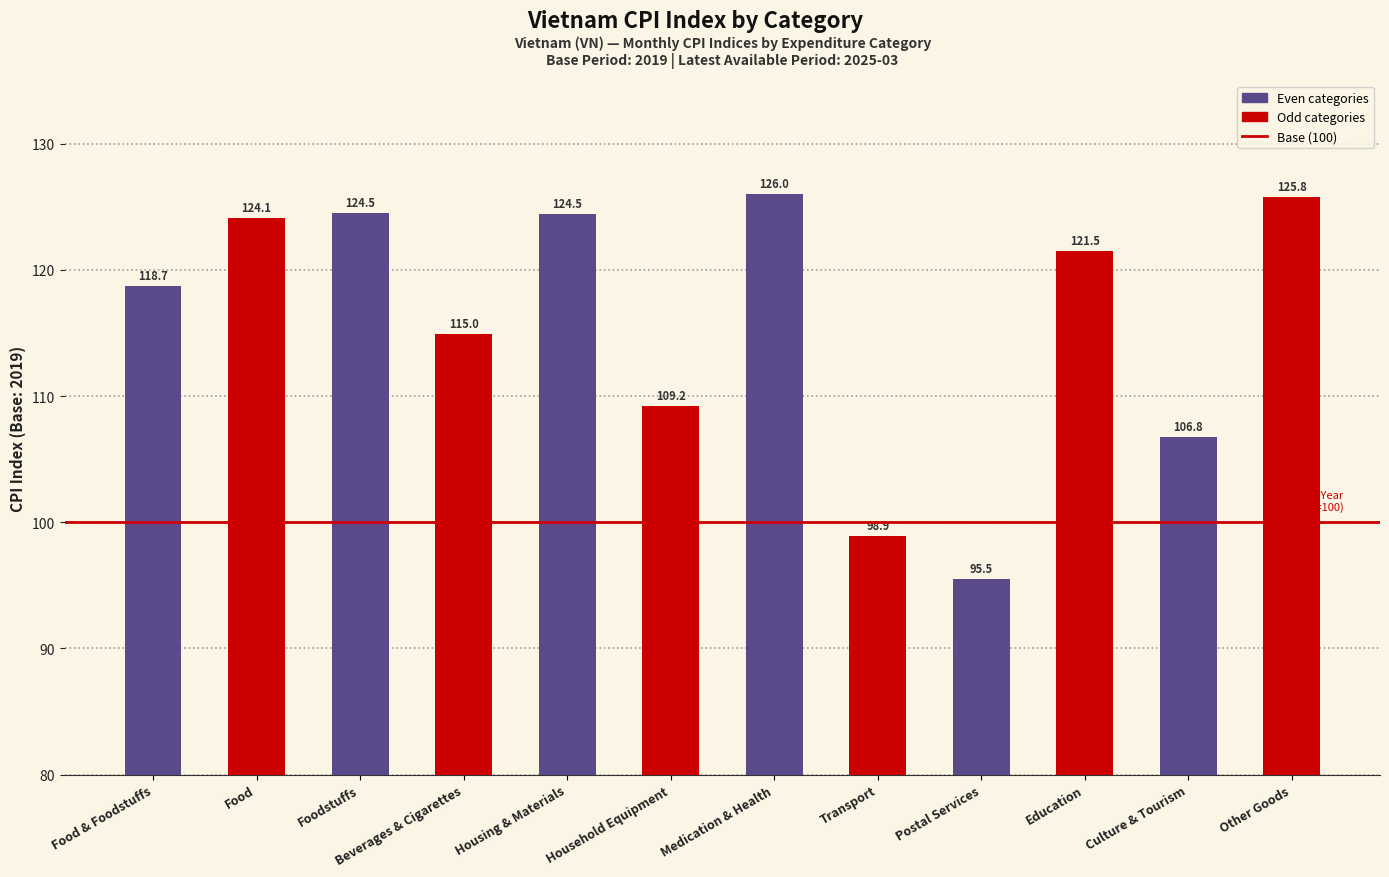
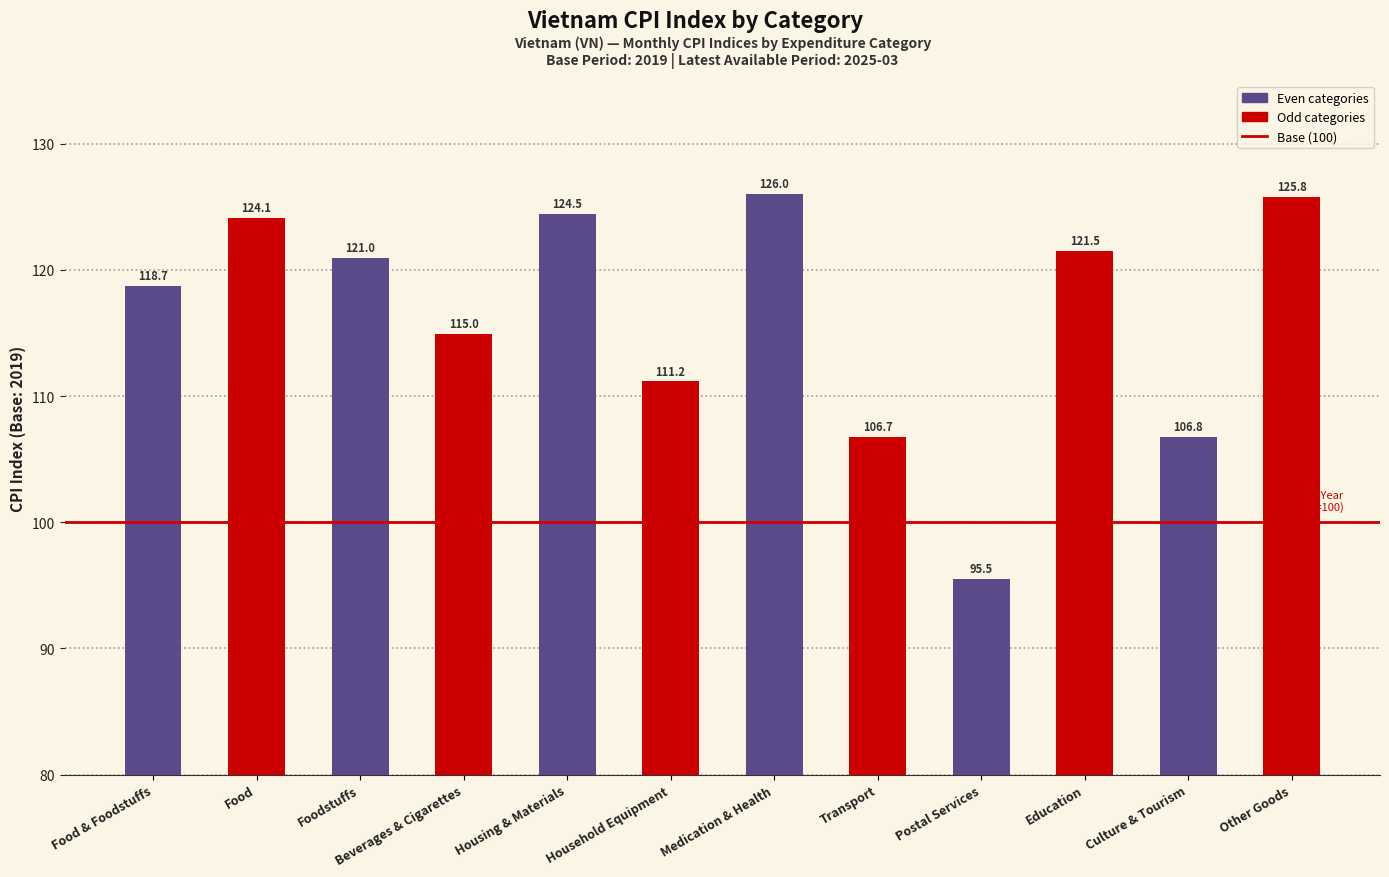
Foodstuffs: 124.5 -> 121.0
Household Equipment: 109.2 -> 111.2
Transport: 98.9 -> 106.7
